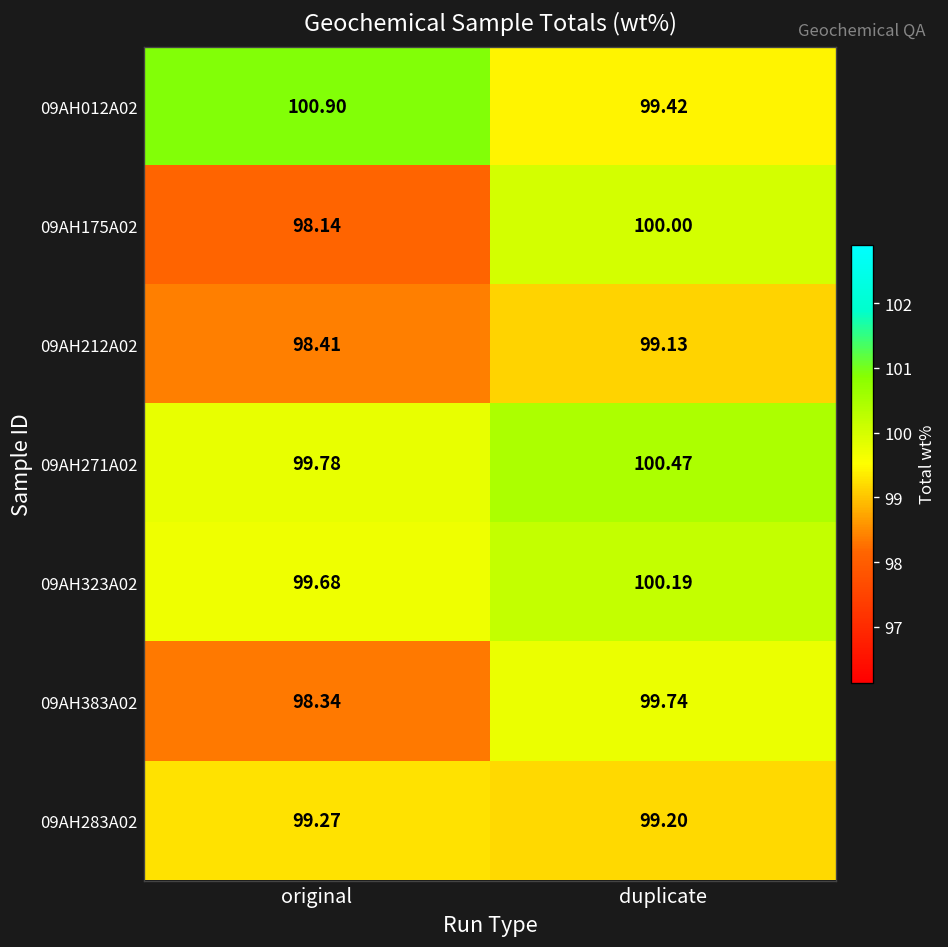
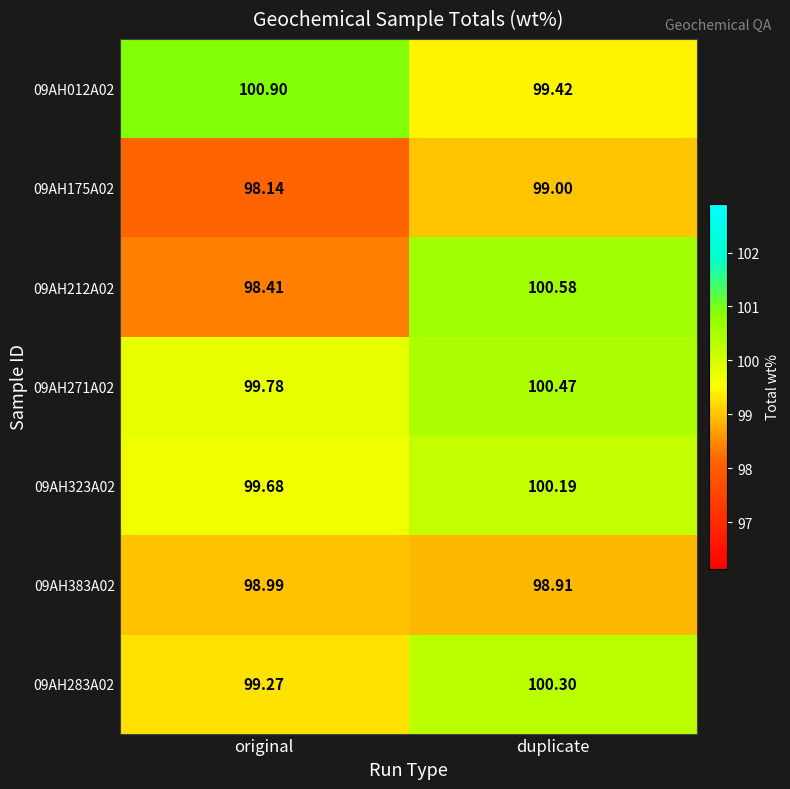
09AH175A02, duplicate: 100.00 -> 99.00
09AH212A02, duplicate: 99.13 -> 100.58
09AH383A02, original: 98.34 -> 98.99
09AH383A02, duplicate: 99.74 -> 98.91
09AH283A02, duplicate: 99.20 -> 100.30
